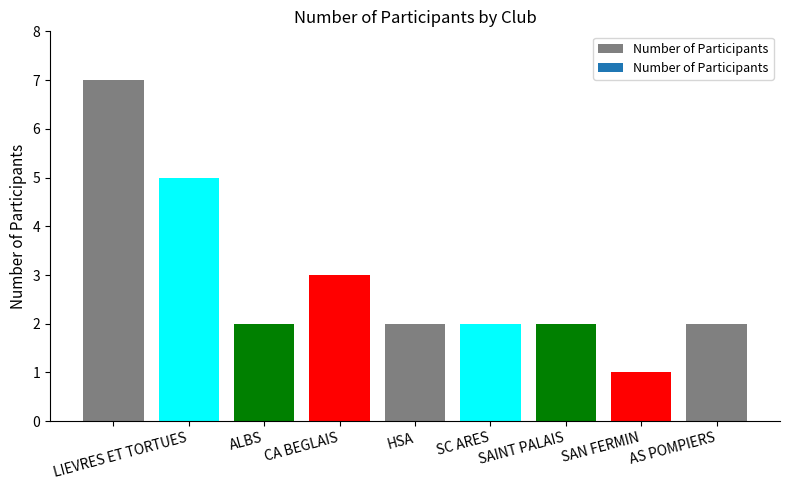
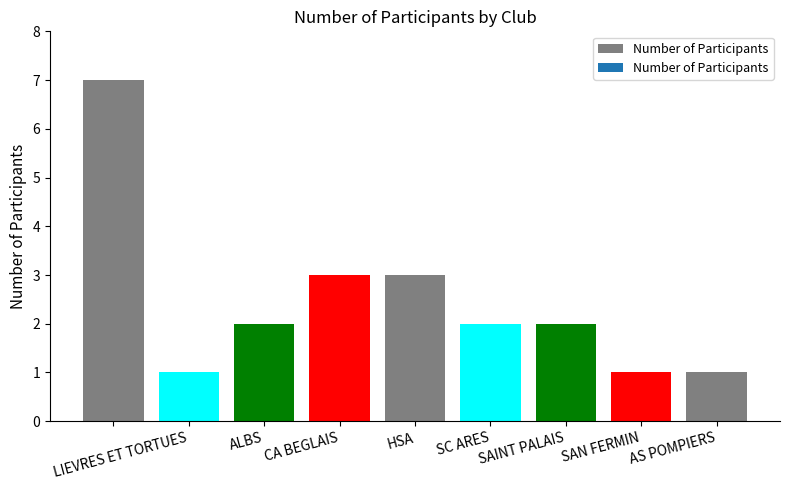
LIEVRES ET TORTUES: 5 -> 1
HSA: 2 -> 3
AS POMPIERS: 2 -> 1
